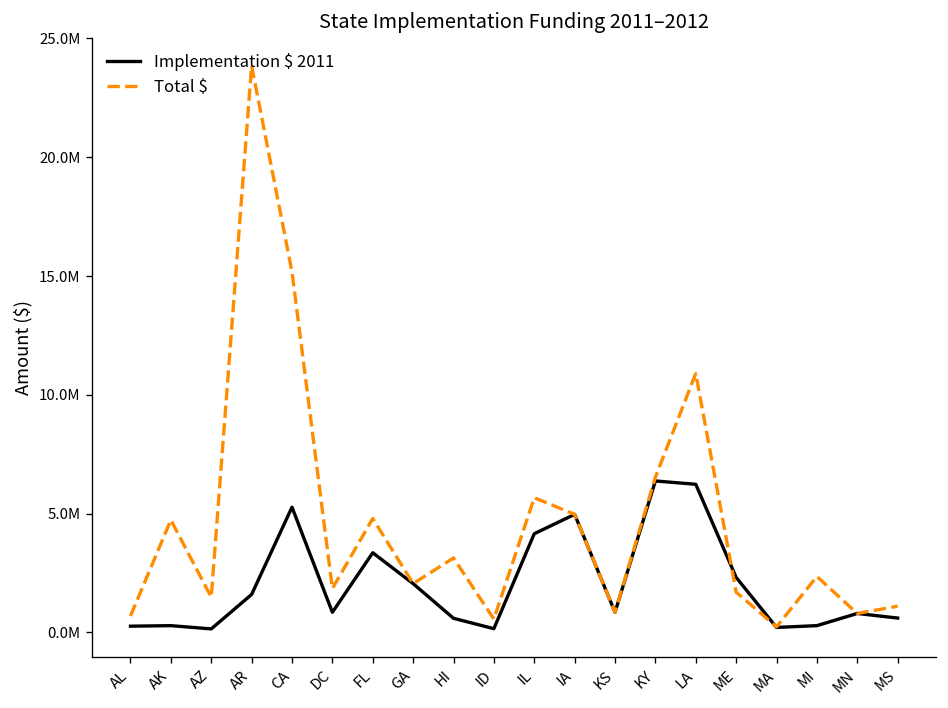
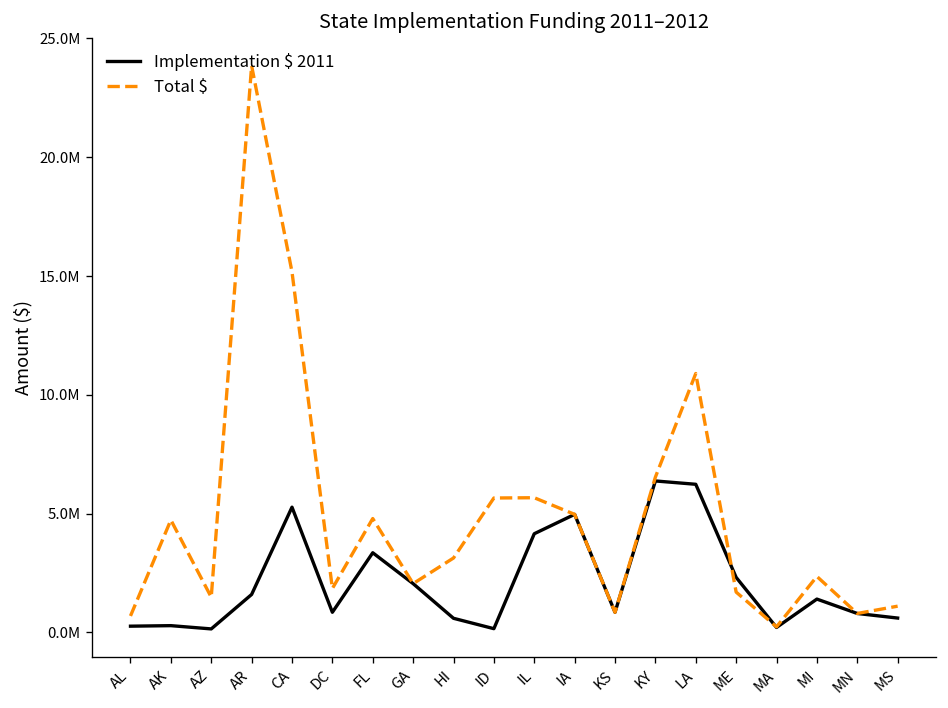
Total $, ID: 600000 -> 5700000
Implementation $ 2011, MI: 300000 -> 1400000
